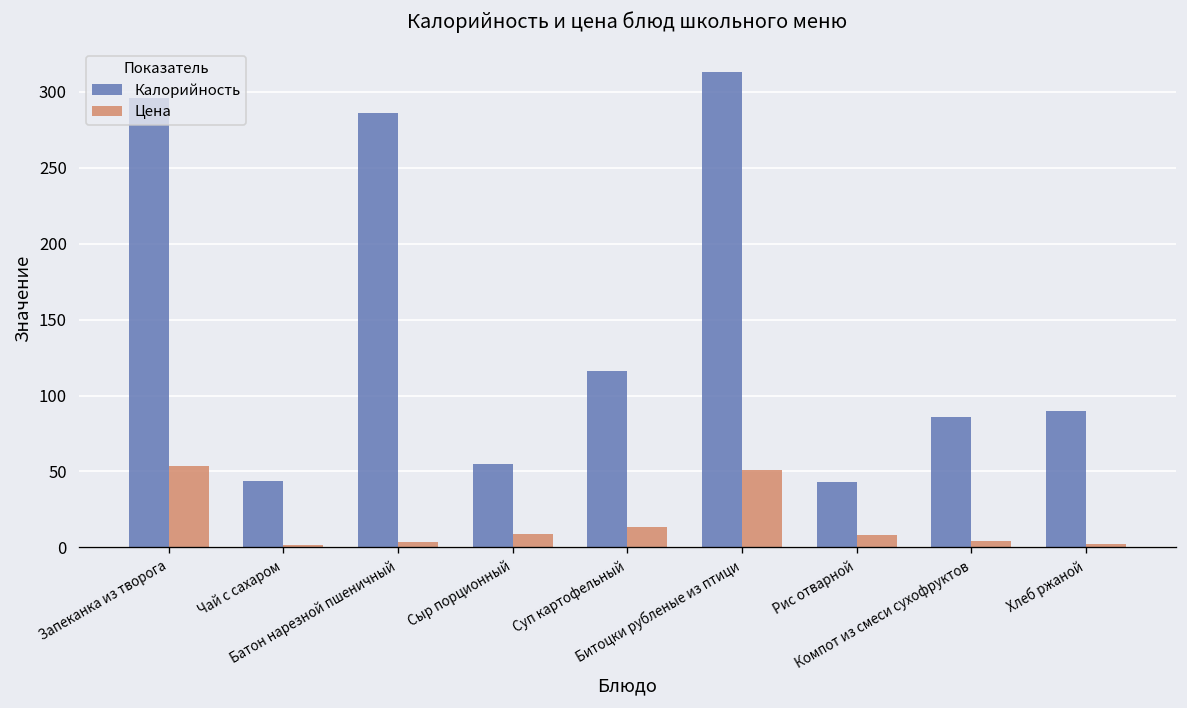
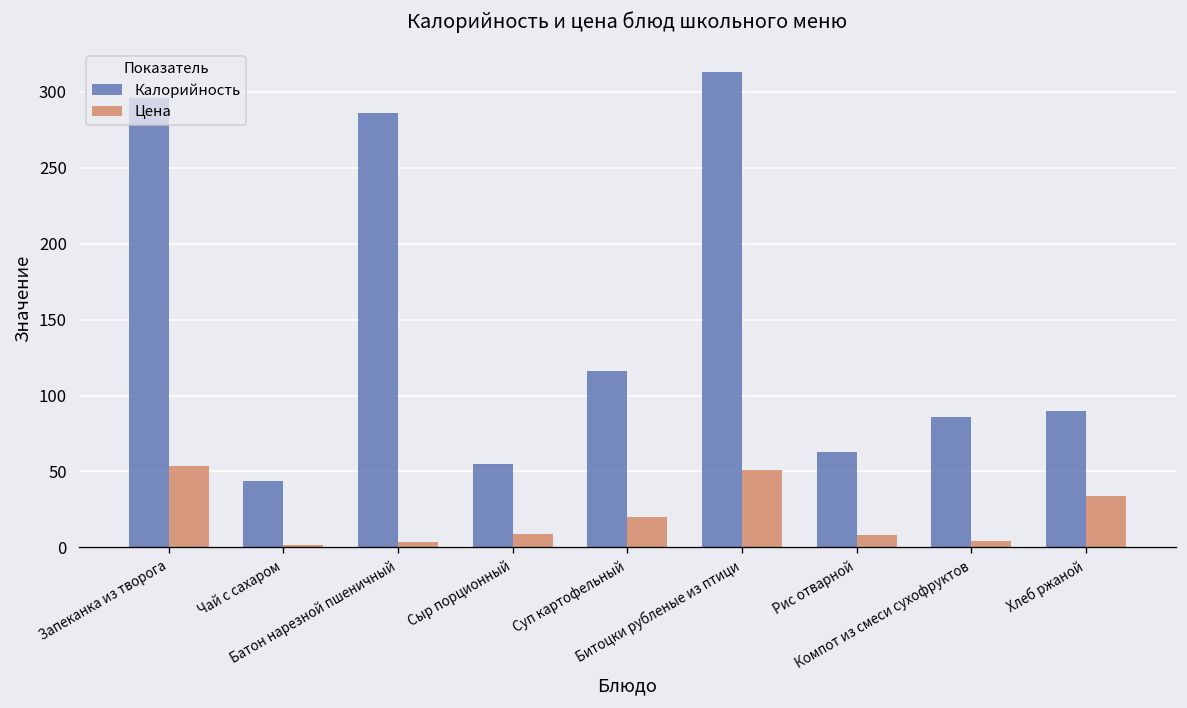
Цена, Суп картофельный: 14 -> 20
Калорийность, Рис отварной: 43 -> 63
Цена, Хлеб ржаной: 2 -> 34
